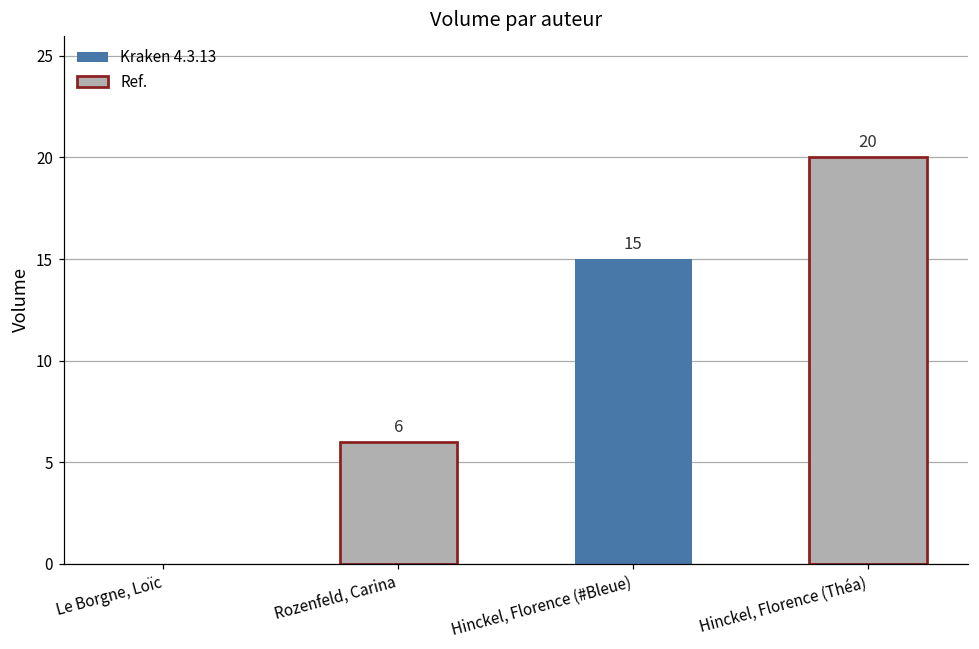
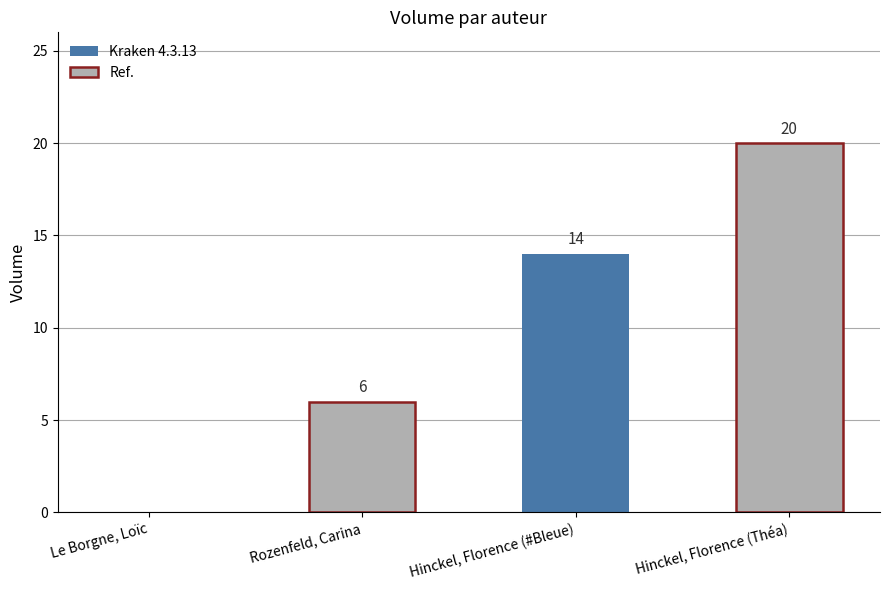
Hinckel, Florence (#Bleue): 15 -> 14
